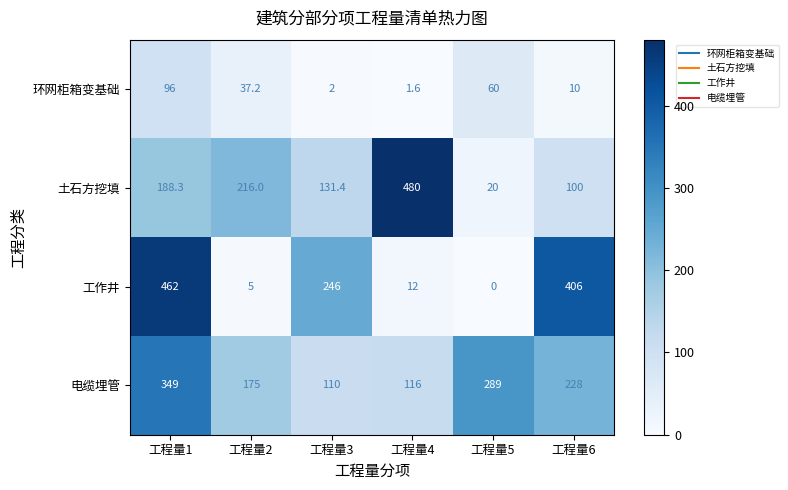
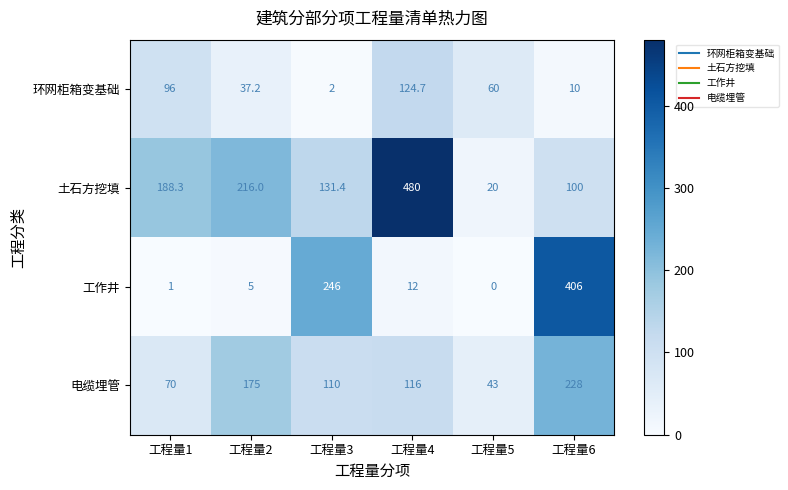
环网柜箱变基础, 工程量4: 1.6 -> 124.7
工作井, 工程量1: 462 -> 1
电缆埋管, 工程量1: 349 -> 70
电缆埋管, 工程量5: 289 -> 43
